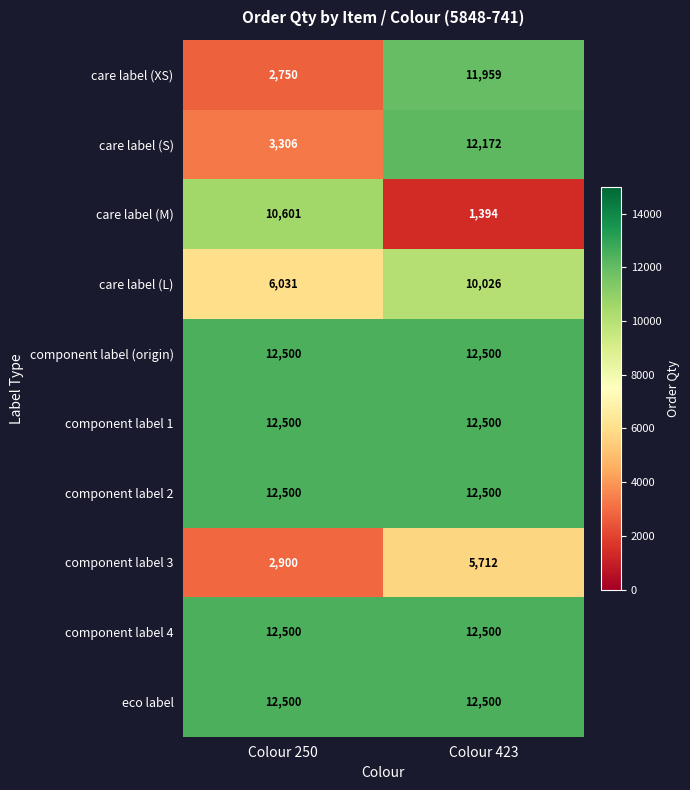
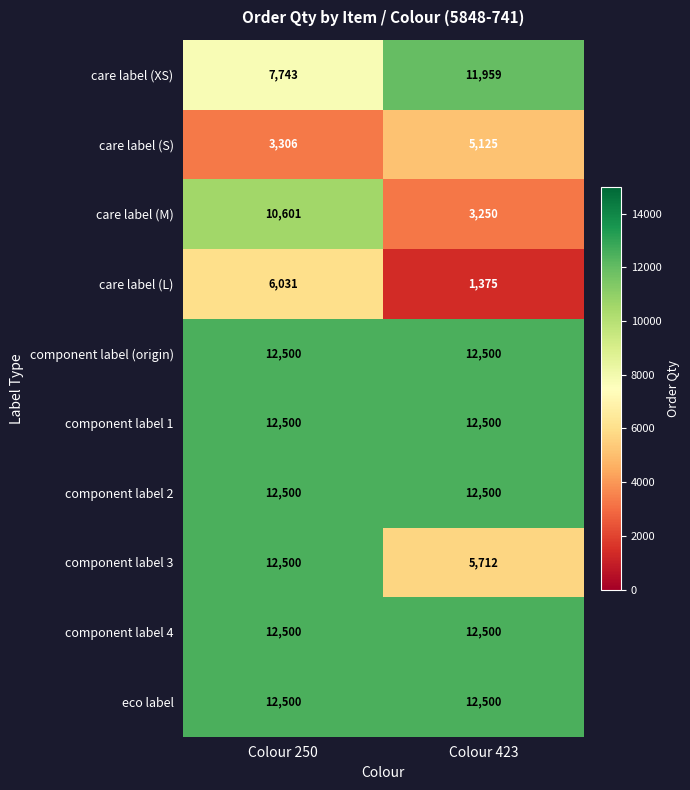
care label (XS), Colour 250: 2,750 -> 7,743
care label (S), Colour 423: 12,172 -> 5,125
care label (M), Colour 423: 1,394 -> 3,250
care label (L), Colour 423: 10,026 -> 1,375
component label 3, Colour 250: 2,900 -> 12,500
